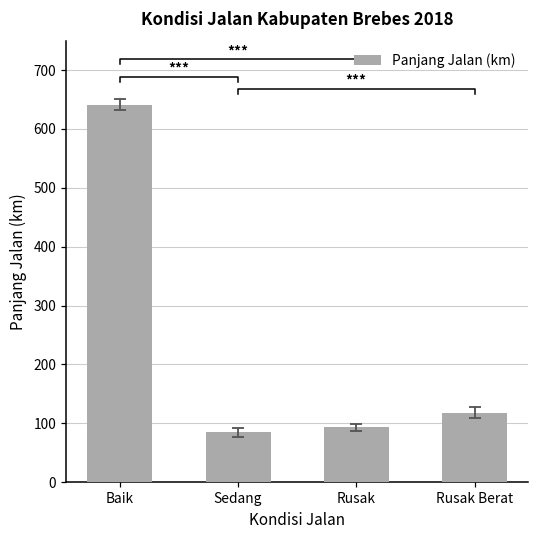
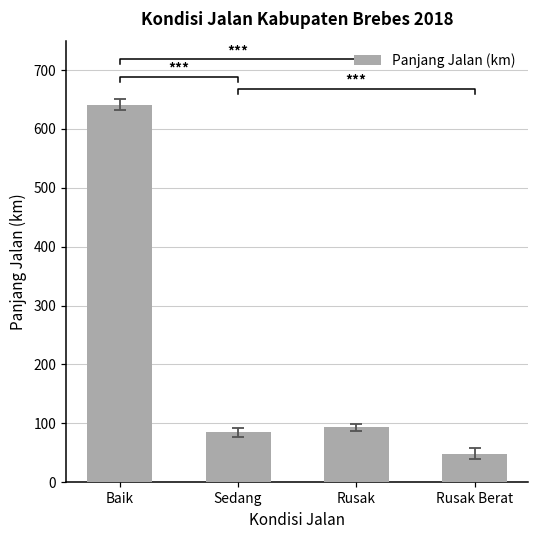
Panjang Jalan (km), Rusak Berat: 120 -> 50
